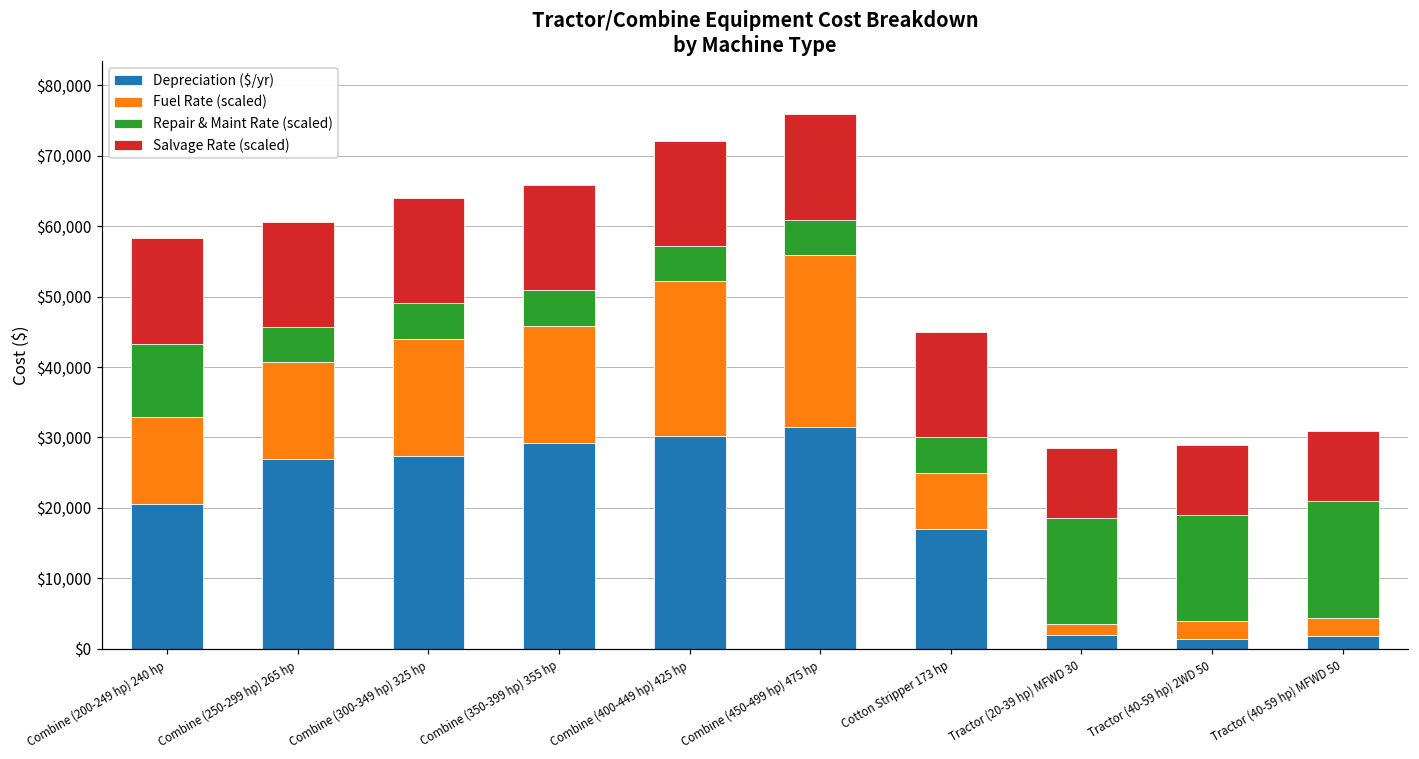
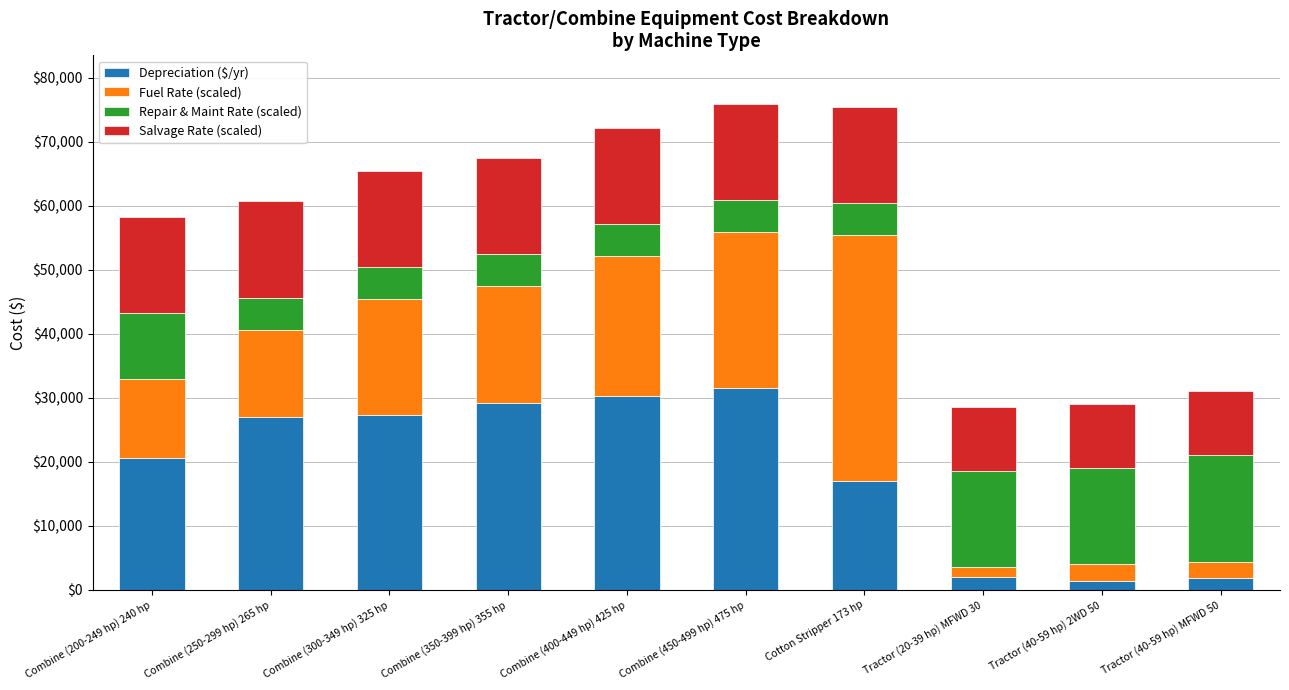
Fuel Rate (scaled), Combine (300-349 hp) 325 hp: $17,000 -> $18,000
Fuel Rate (scaled), Combine (350-399 hp) 355 hp: $17,000 -> $18,000
Fuel Rate (scaled), Cotton Stripper 173 hp: $8,000 -> $39,000
